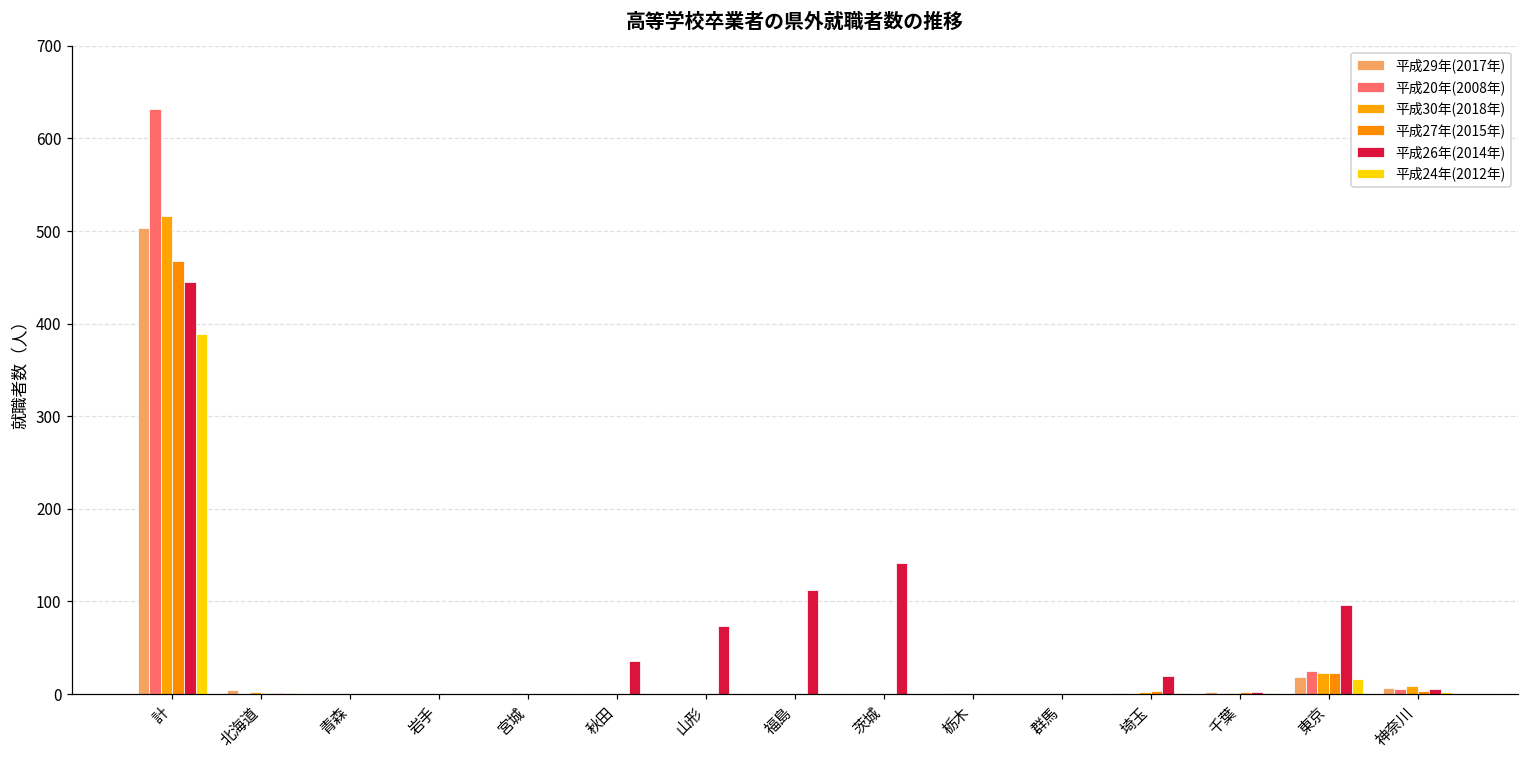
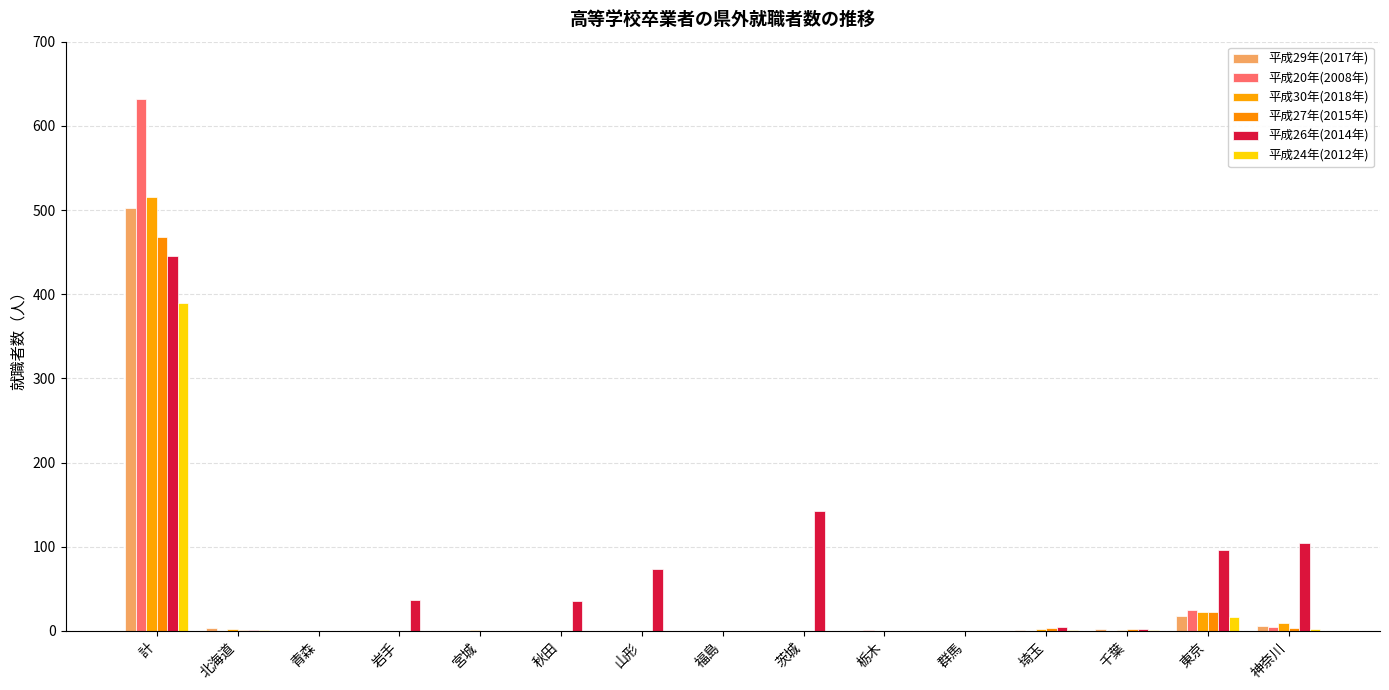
平成26年(2014年), 岩手: 0 -> 40
平成26年(2014年), 福島: 110 -> 0
平成26年(2014年), 埼玉: 20 -> 10
平成26年(2014年), 神奈川: 10 -> 110
